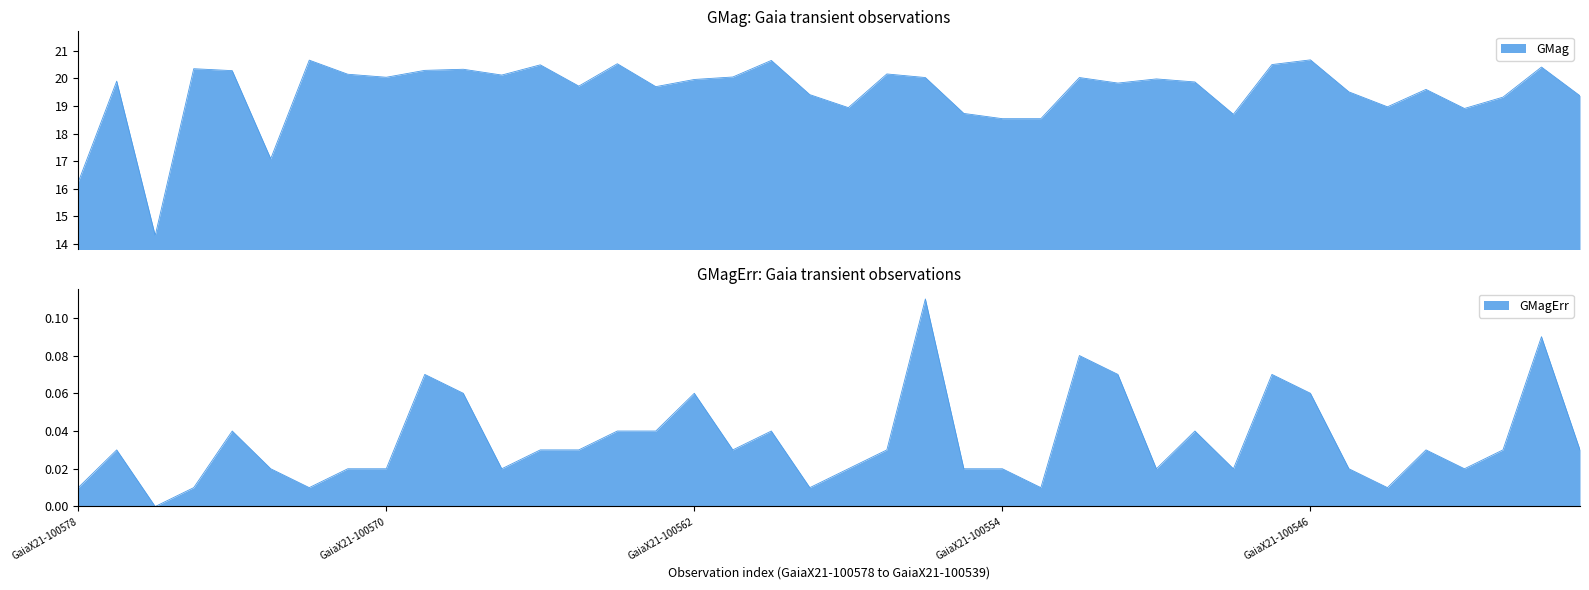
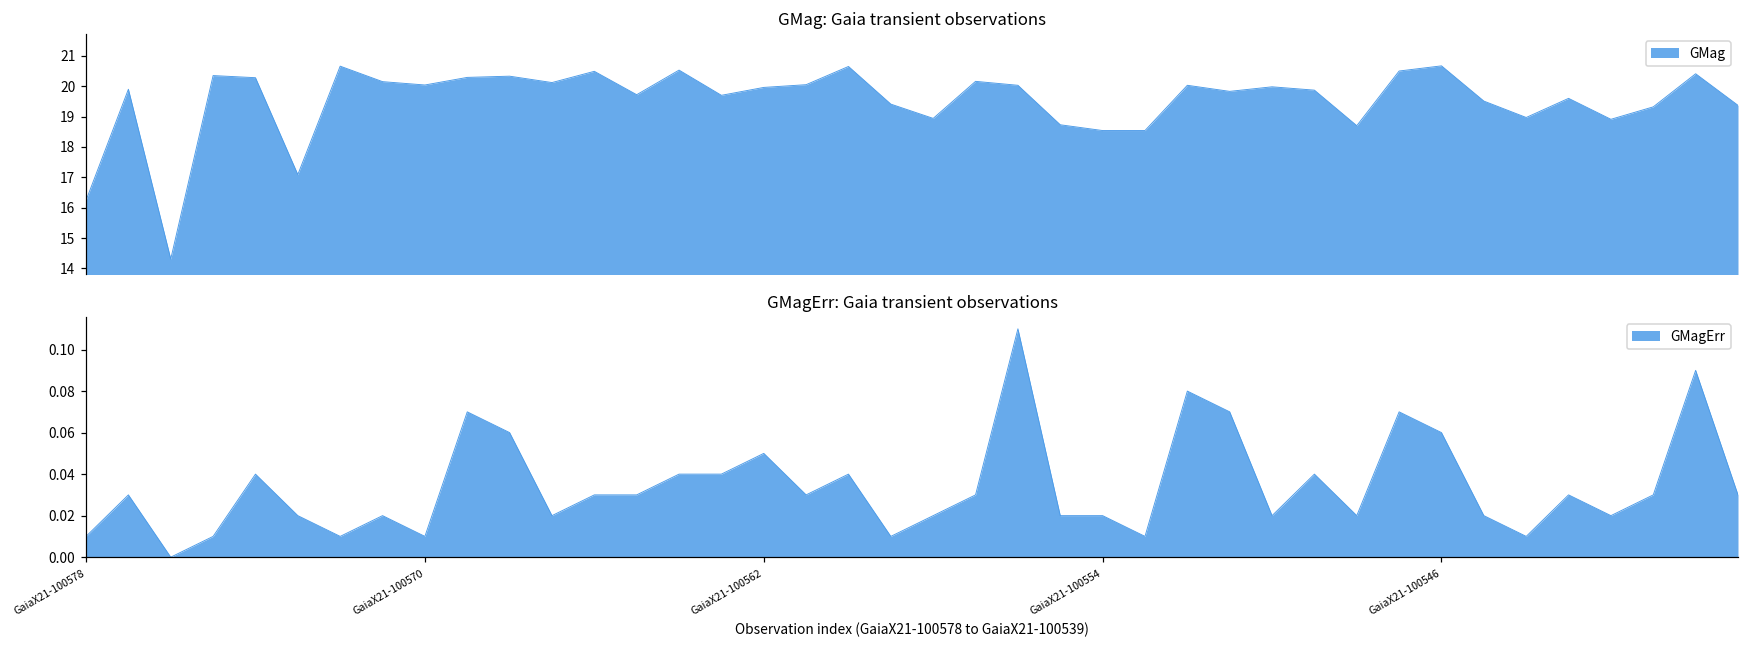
GMagErr: Gaia transient observations, GaiaX21-100570: 0.02 -> 0.01
GMagErr: Gaia transient observations, GaiaX21-100562: 0.06 -> 0.05
